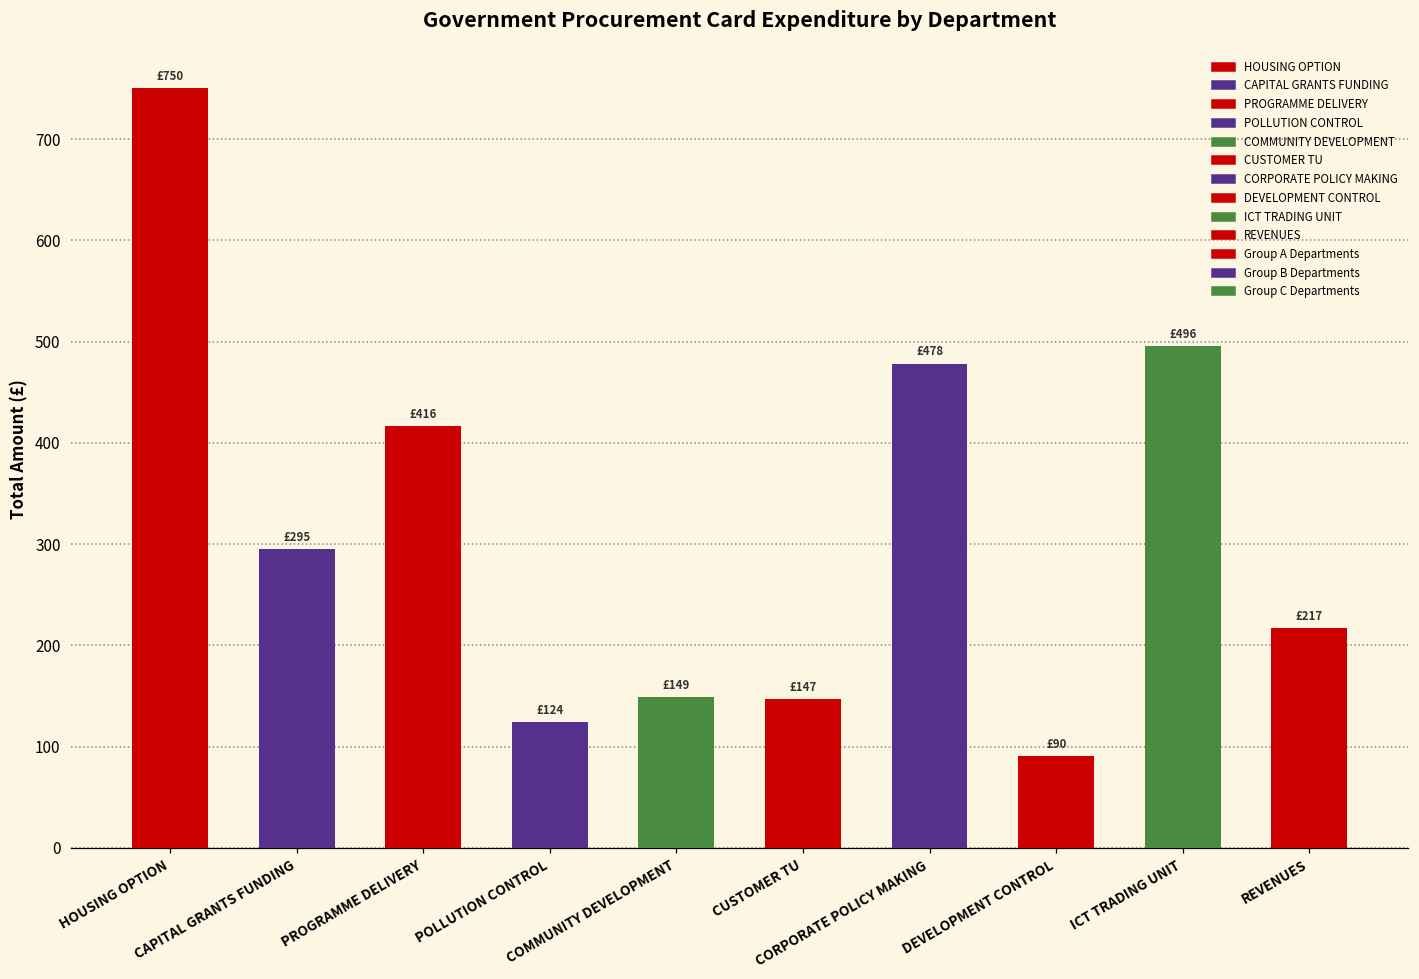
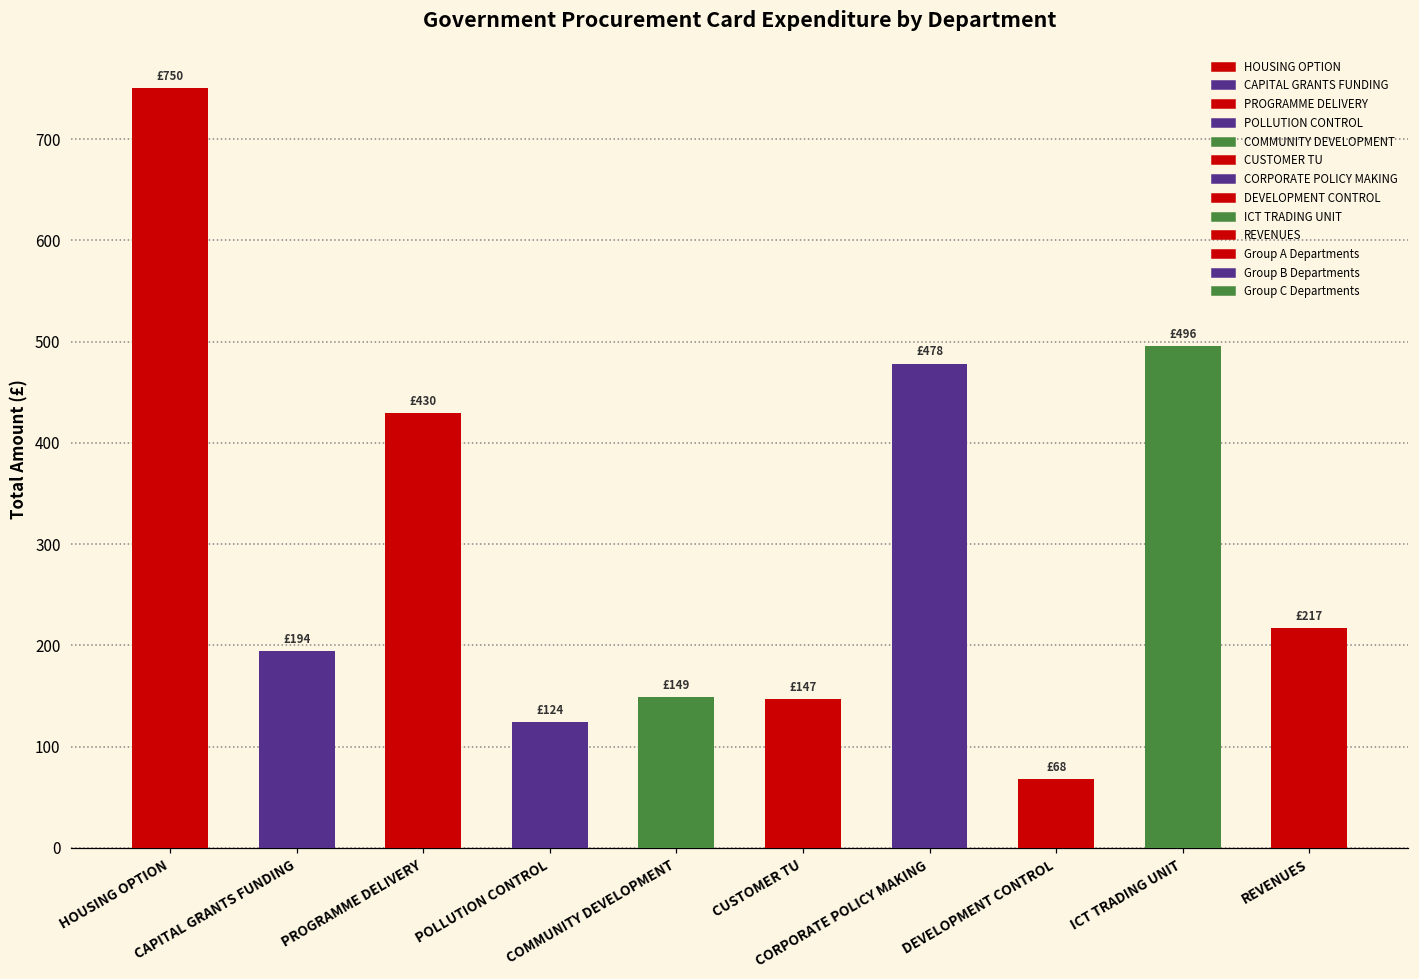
CAPITAL GRANTS FUNDING: £295 -> £194
PROGRAMME DELIVERY: £416 -> £430
DEVELOPMENT CONTROL: £90 -> £68
